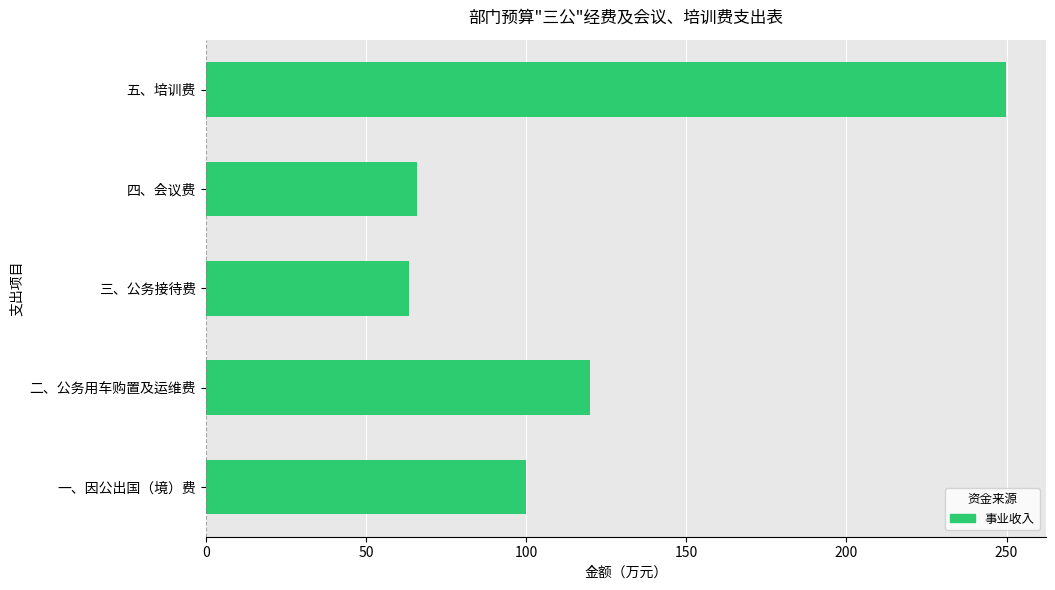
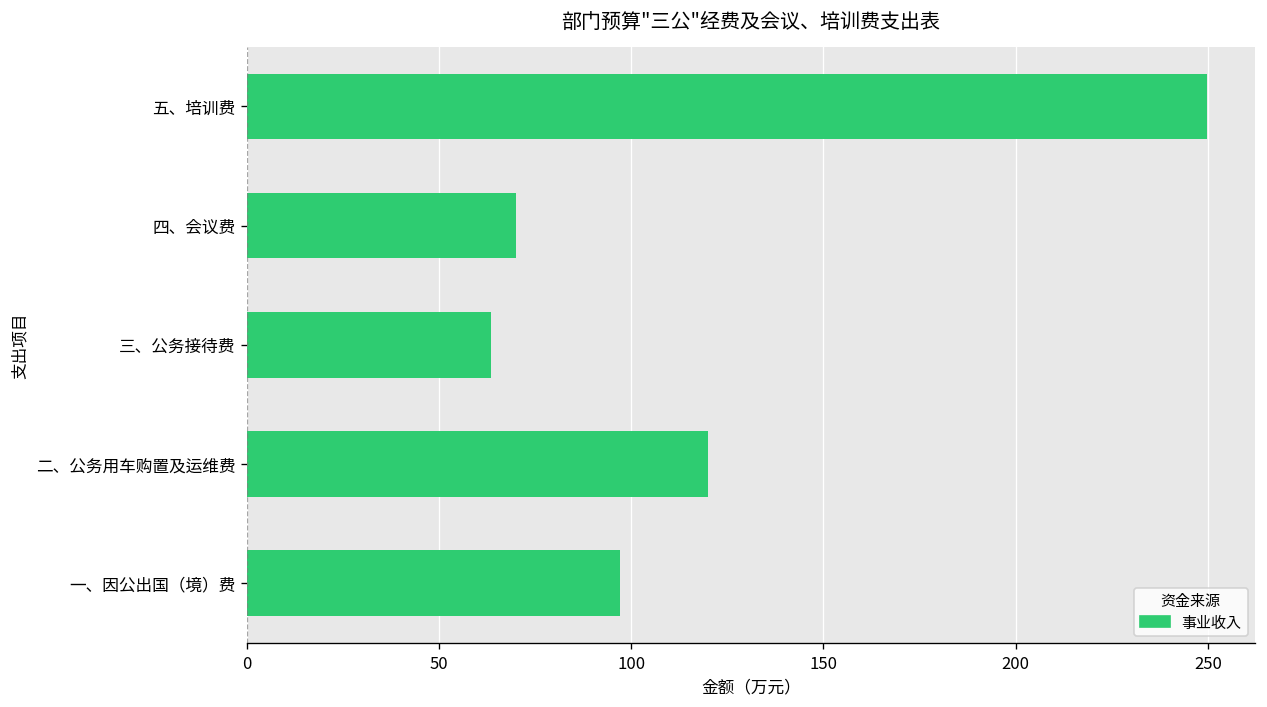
四、会议费: 66 -> 70
一、因公出国（境）费: 100 -> 97
